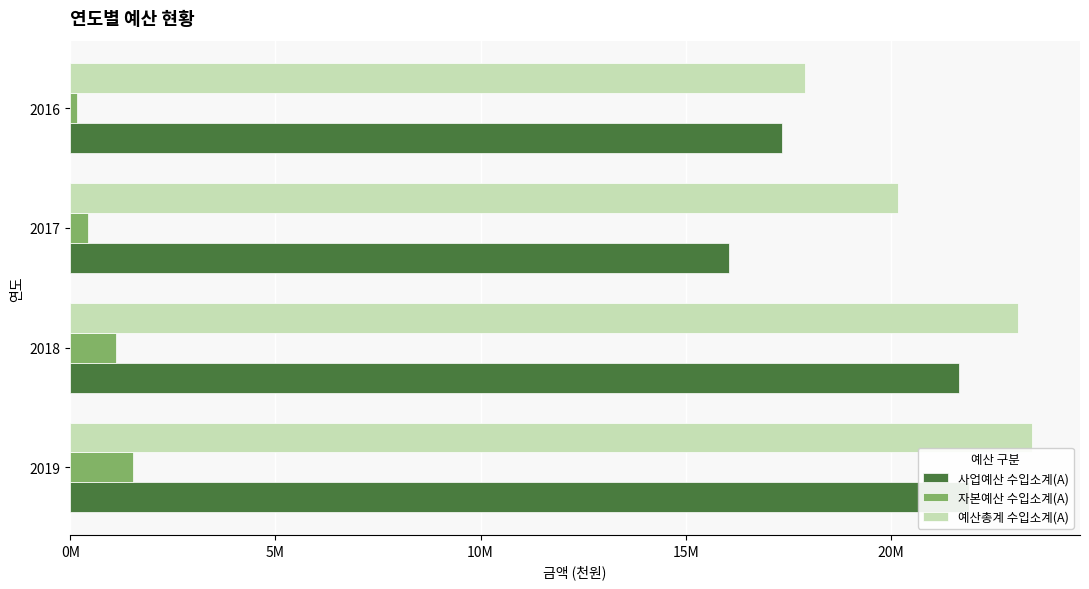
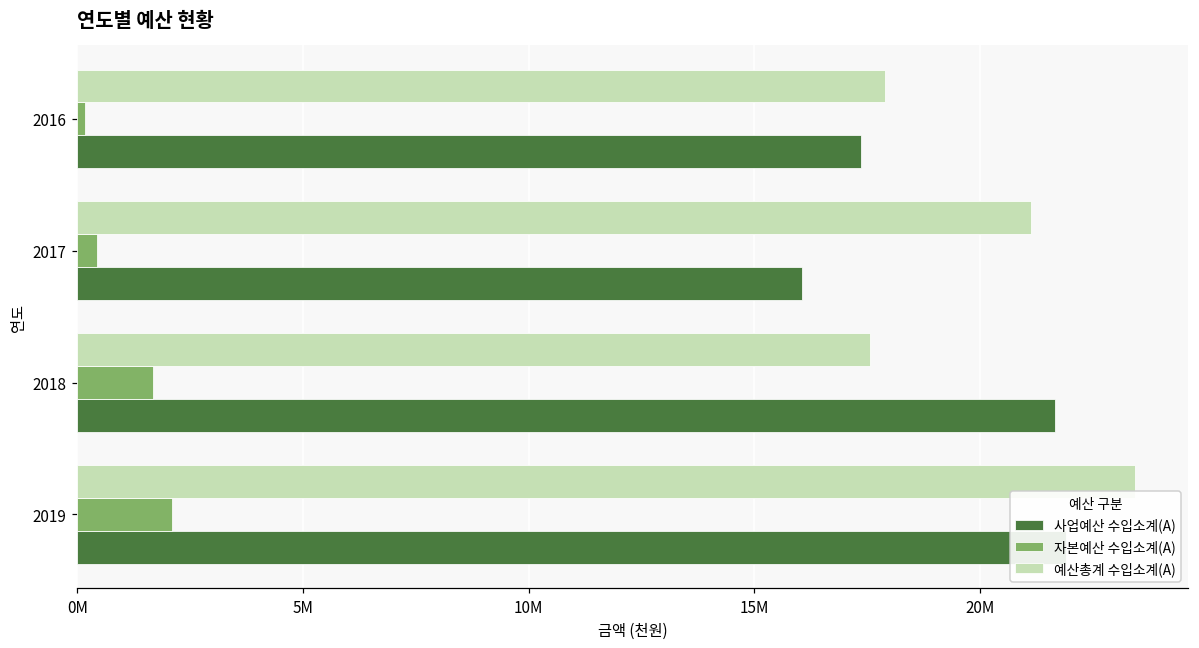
예산총계 수입소계(A), 2017: 20200000 -> 21100000
예산총계 수입소계(A), 2018: 23100000 -> 17600000
자본예산 수입소계(A), 2018: 1100000 -> 1700000
자본예산 수입소계(A), 2019: 1500000 -> 2100000
